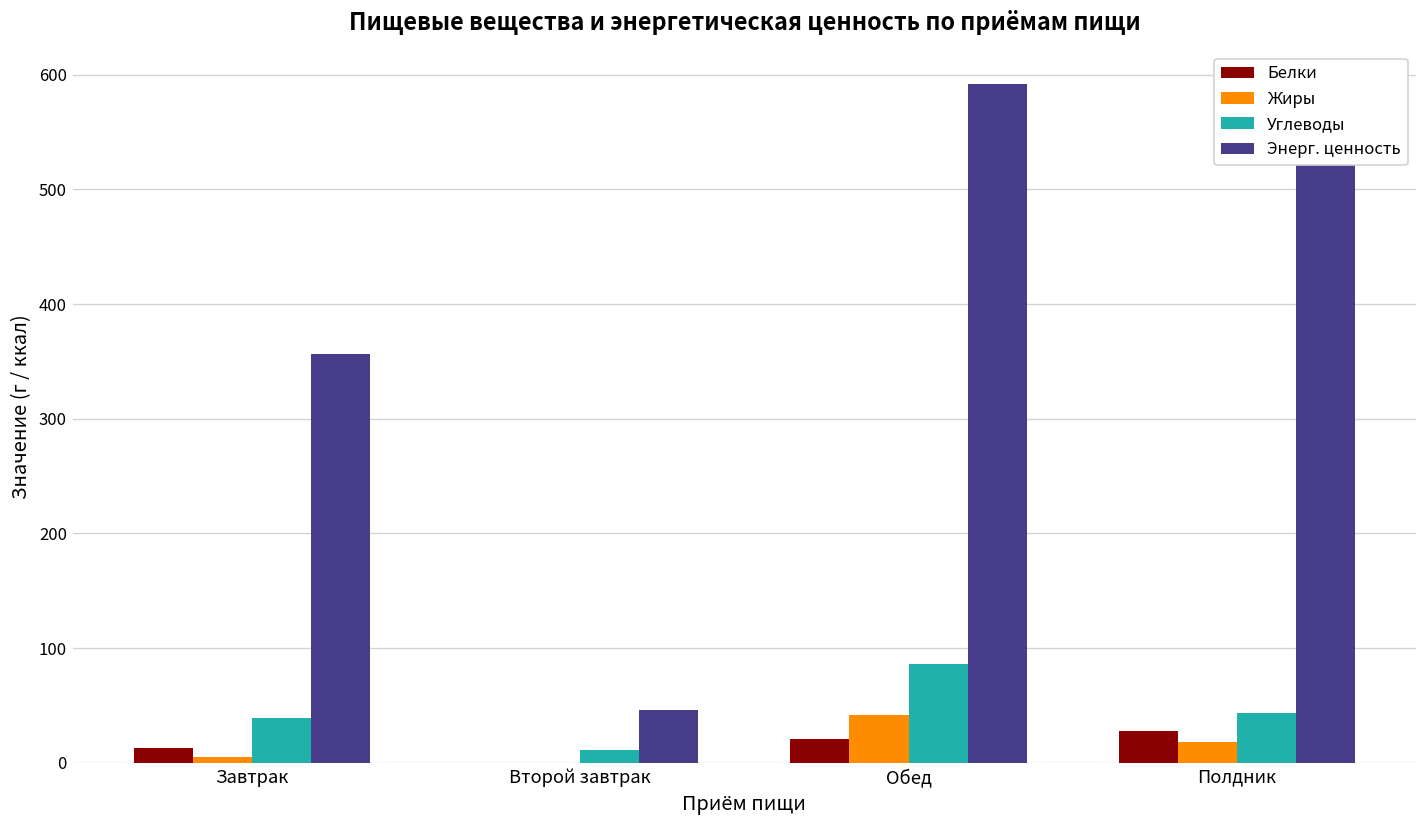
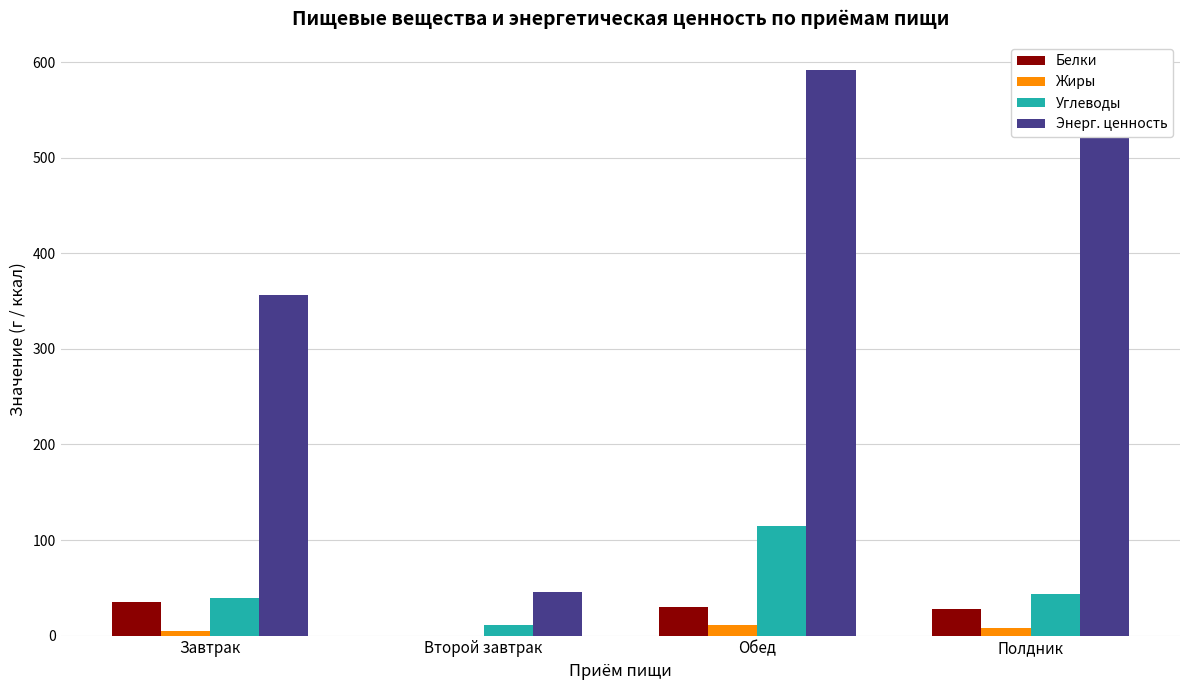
Белки, Завтрак: 10 -> 30
Белки, Обед: 20 -> 30
Жиры, Обед: 40 -> 10
Углеводы, Обед: 90 -> 120
Жиры, Полдник: 20 -> 10
